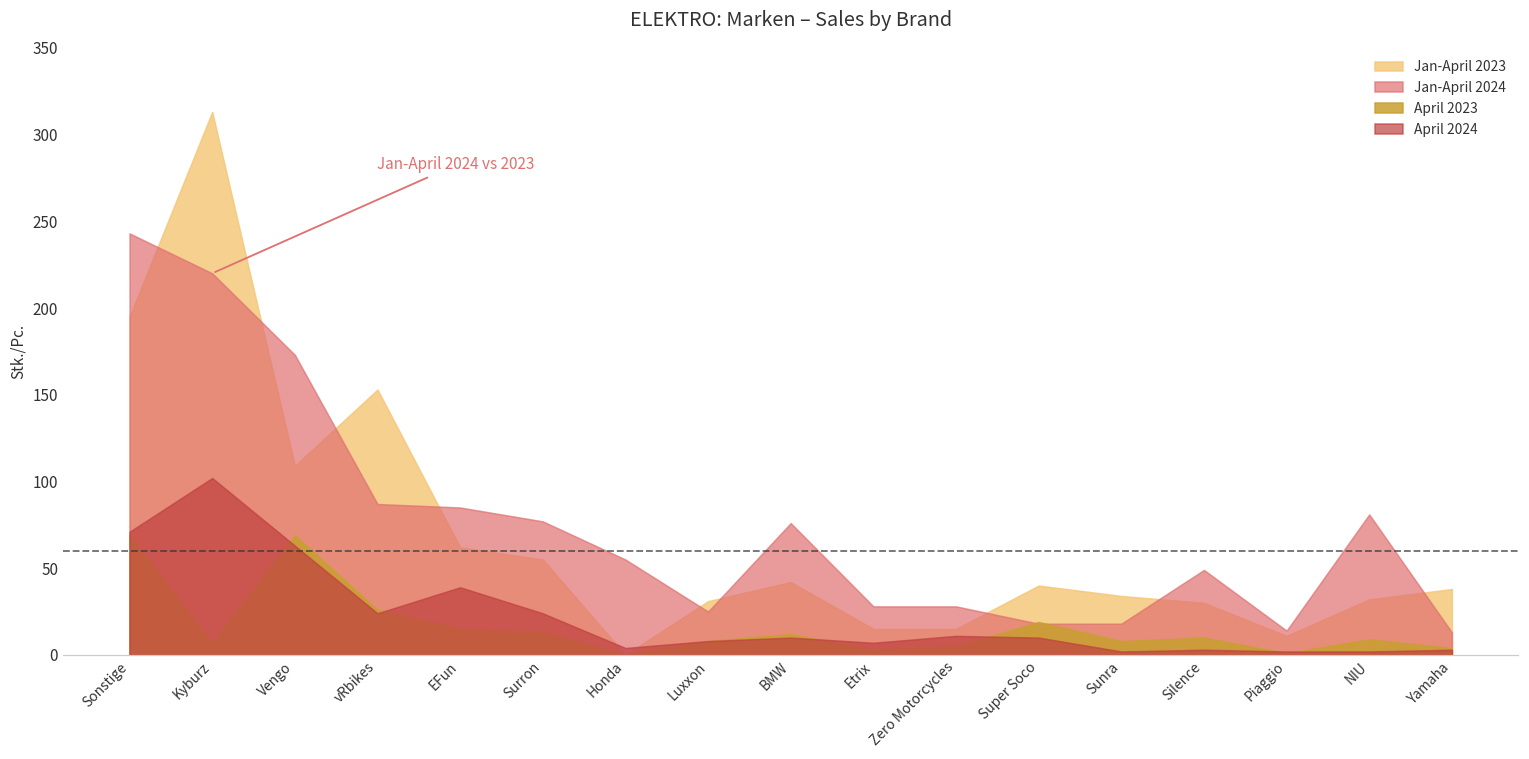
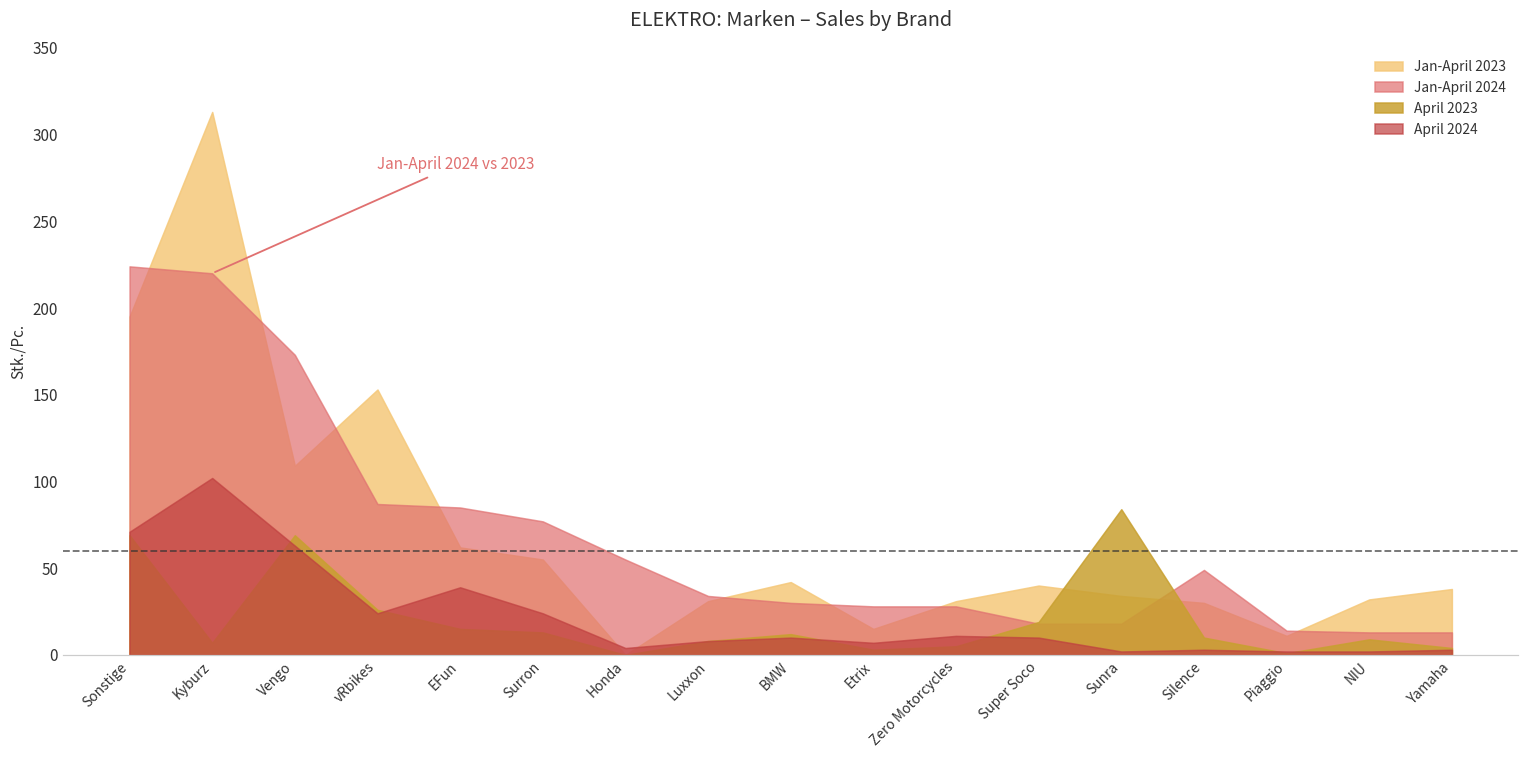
Jan-April 2024, Sonstige: 243 -> 224
Jan-April 2024, Luxxon: 25 -> 34
Jan-April 2024, BMW: 76 -> 30
Jan-April 2023, Zero Motorcycles: 15 -> 31
April 2023, Sunra: 8 -> 84
Jan-April 2024, NIU: 81 -> 13
